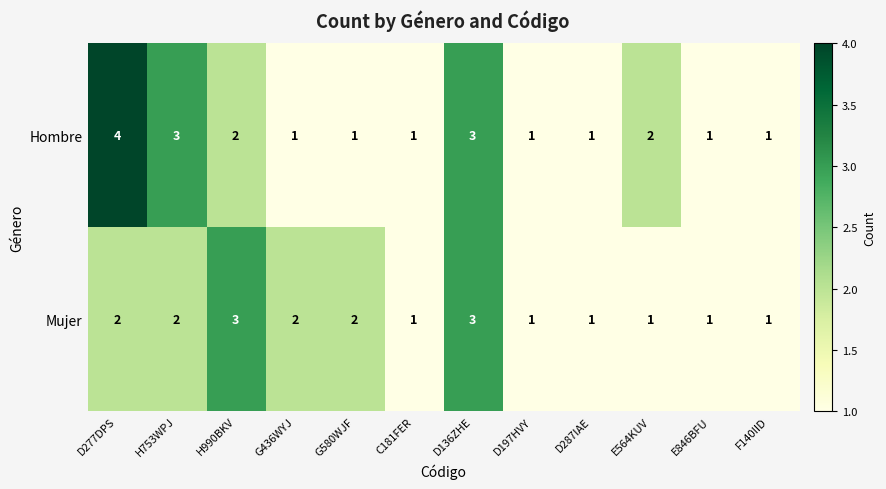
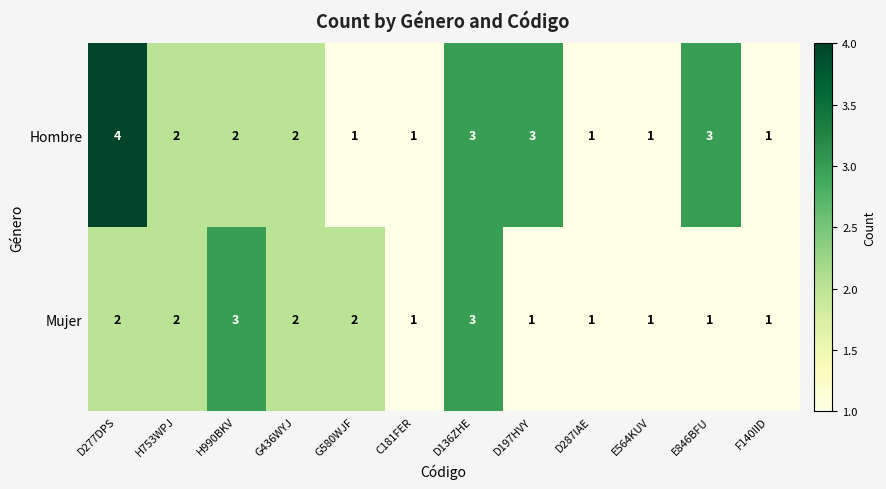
Hombre, H753WPJ: 3 -> 2
Hombre, G436WYJ: 1 -> 2
Hombre, D197HVY: 1 -> 3
Hombre, E564KUV: 2 -> 1
Hombre, E846BFU: 1 -> 3
